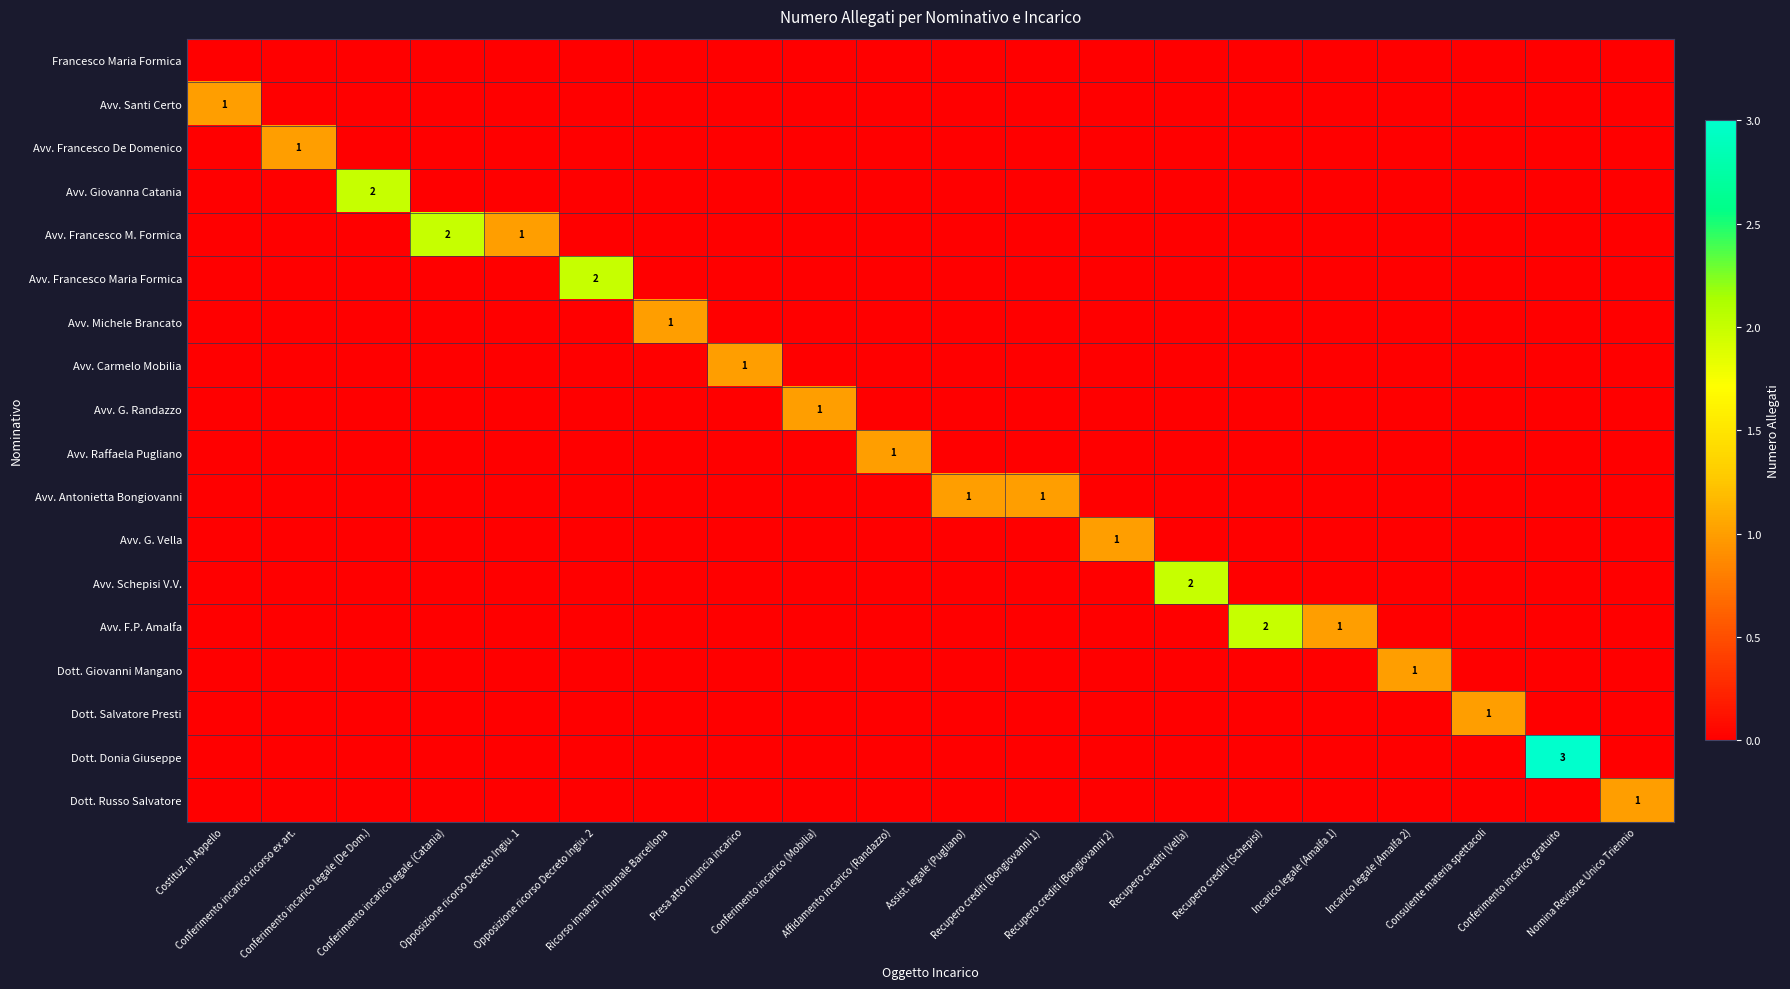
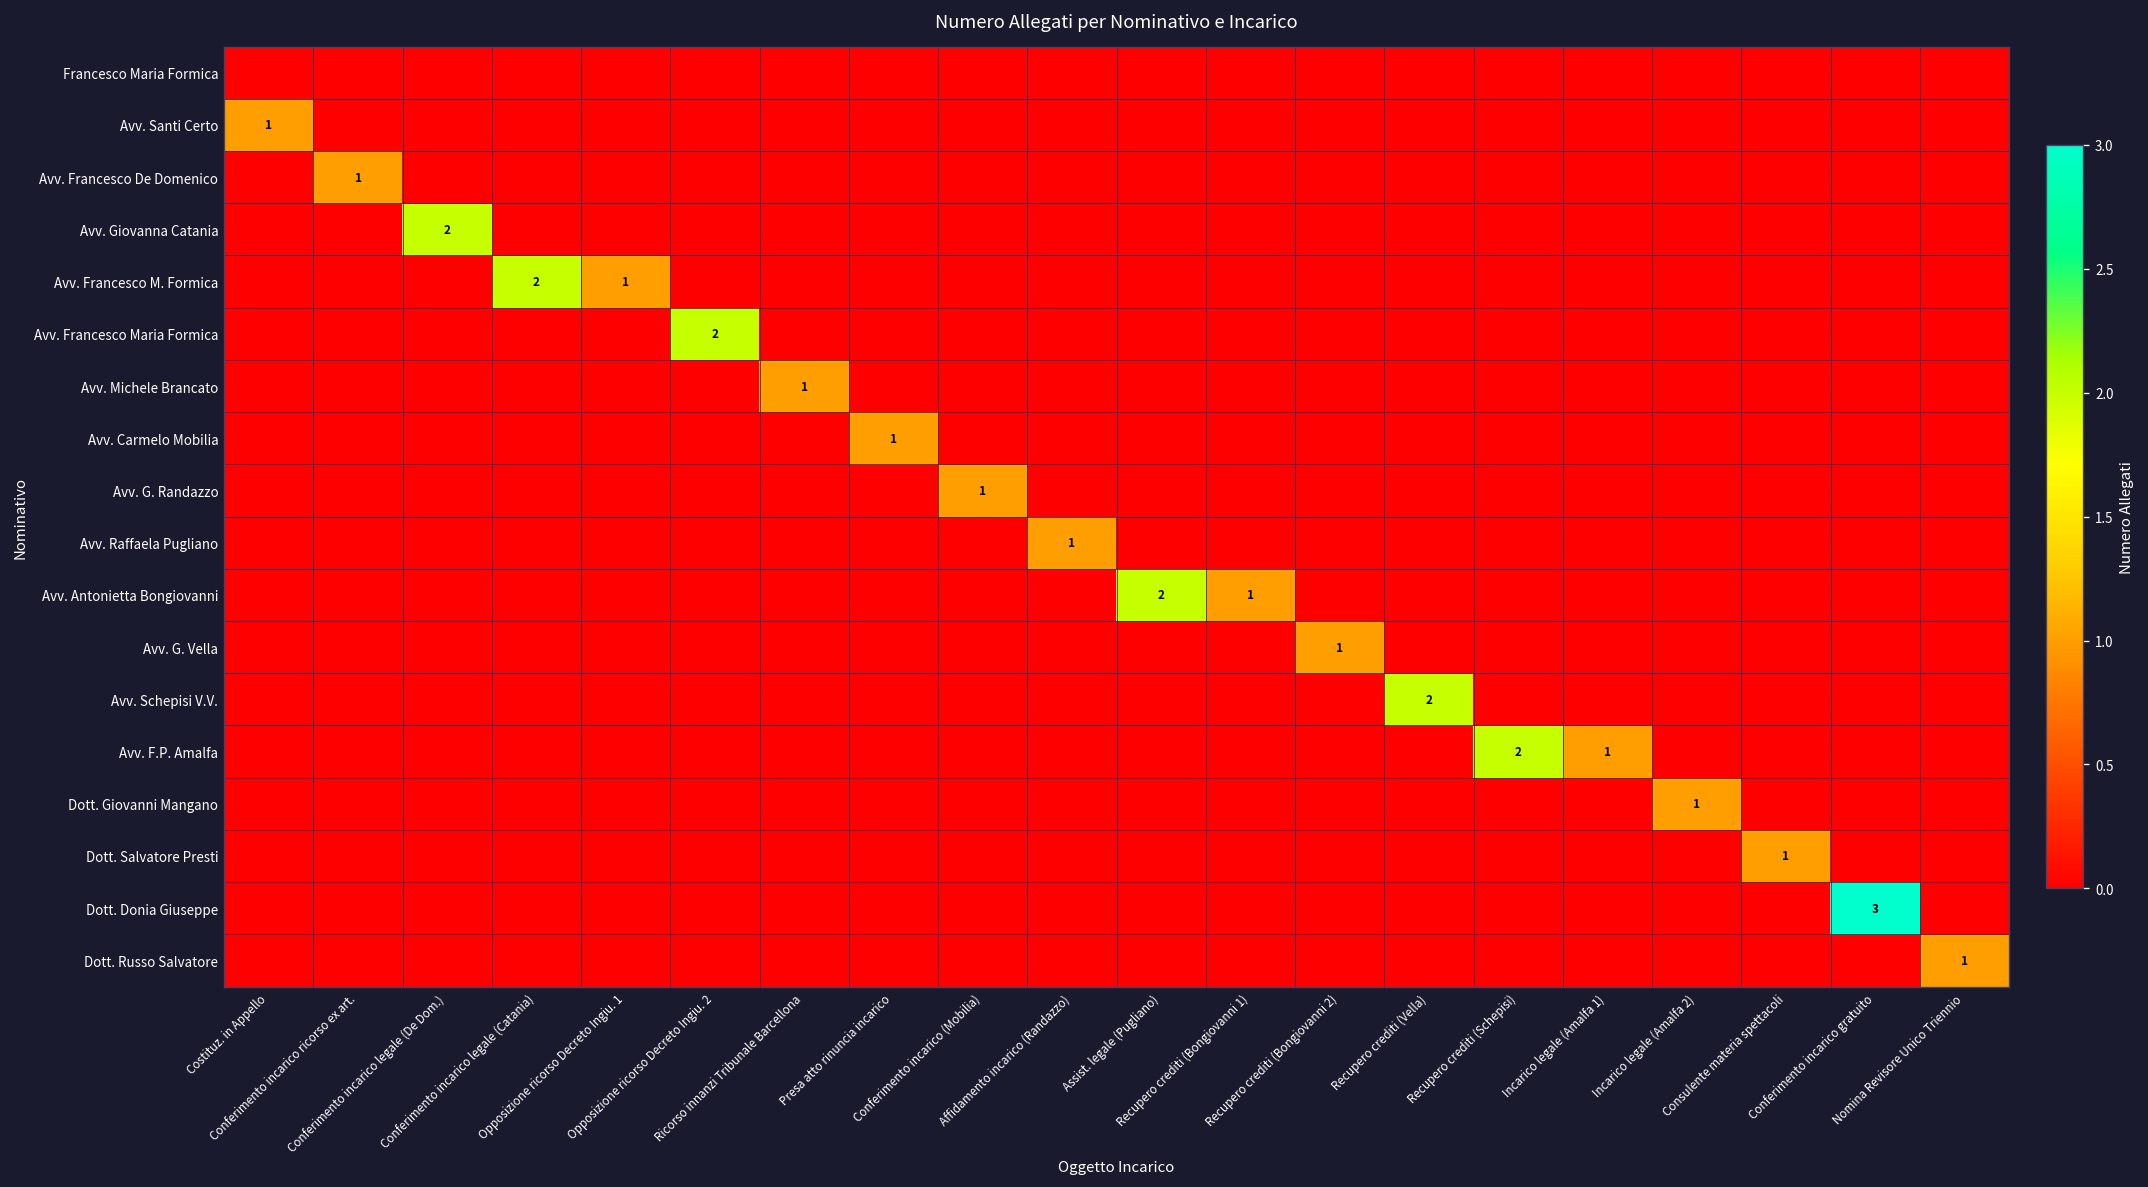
Avv. Antonietta Bongiovanni, Assist. legale (Pugliano): 1 -> 2
